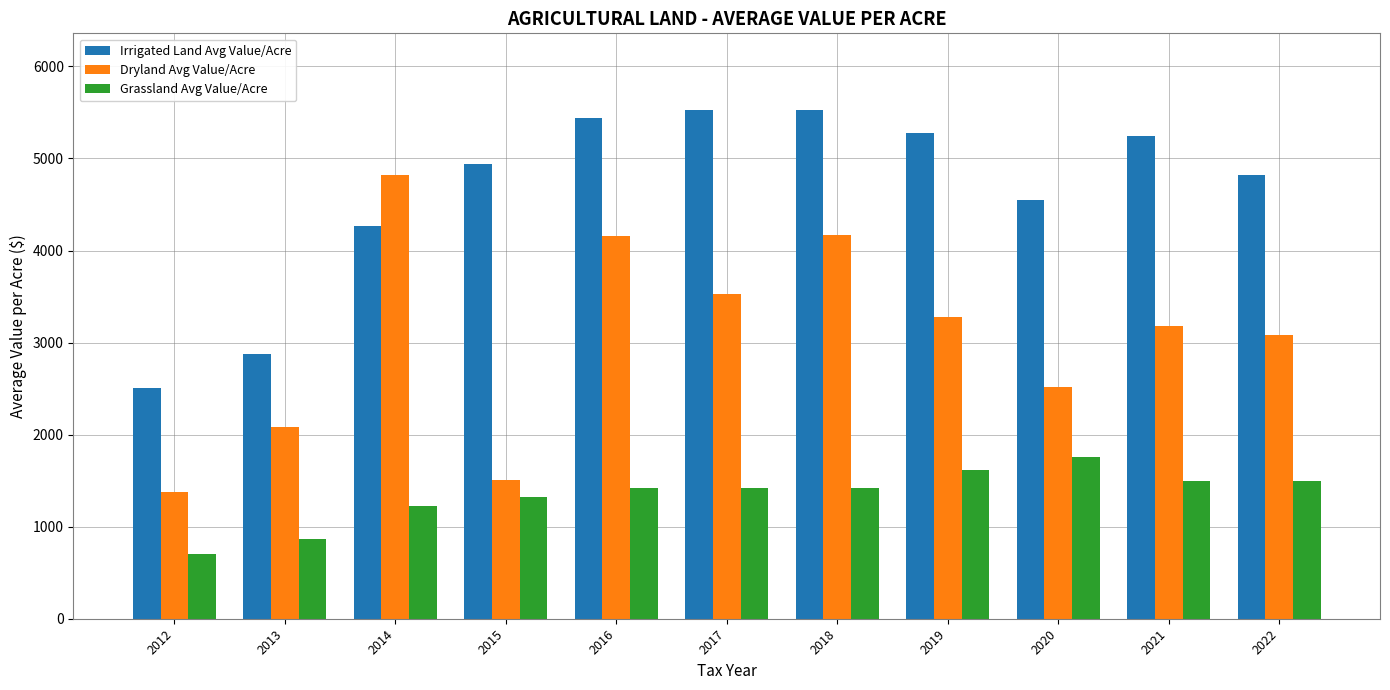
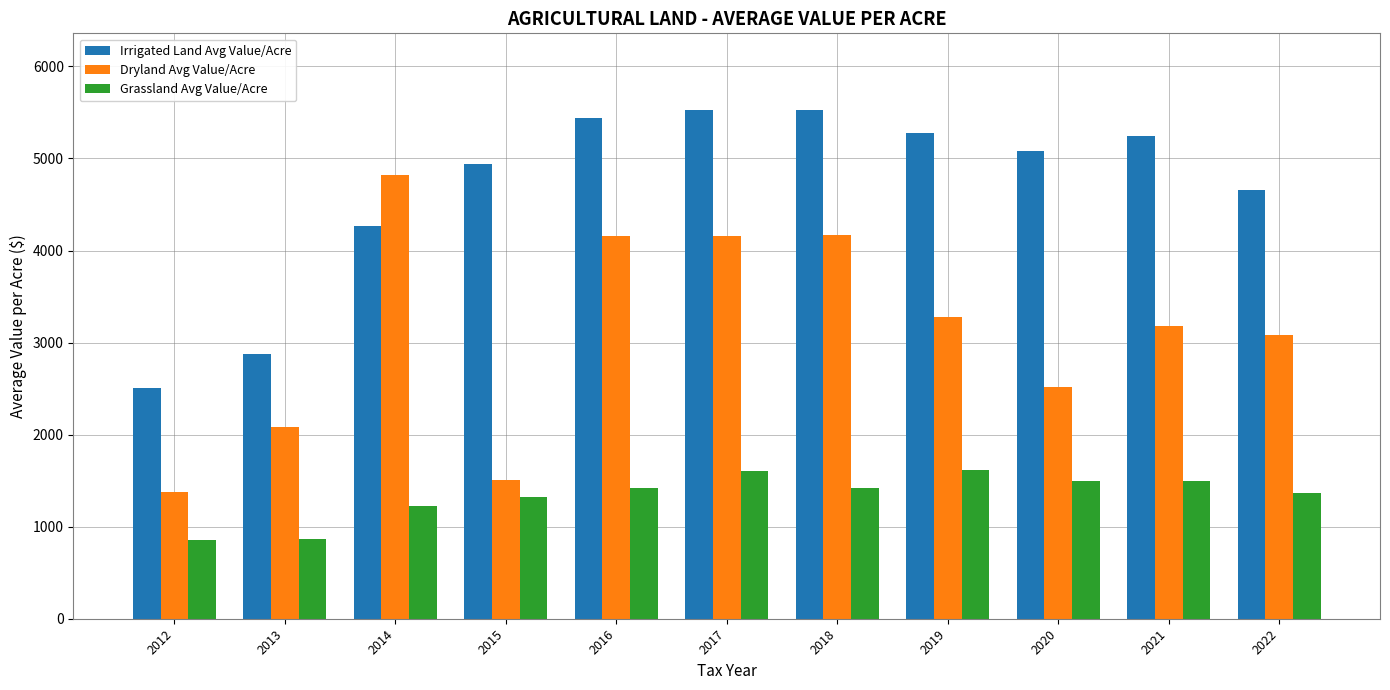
Grassland Avg Value/Acre, 2012: 700 -> 900
Dryland Avg Value/Acre, 2017: 3500 -> 4200
Grassland Avg Value/Acre, 2017: 1400 -> 1600
Irrigated Land Avg Value/Acre, 2020: 4600 -> 5100
Grassland Avg Value/Acre, 2020: 1800 -> 1500
Irrigated Land Avg Value/Acre, 2022: 4800 -> 4700
Grassland Avg Value/Acre, 2022: 1500 -> 1400
